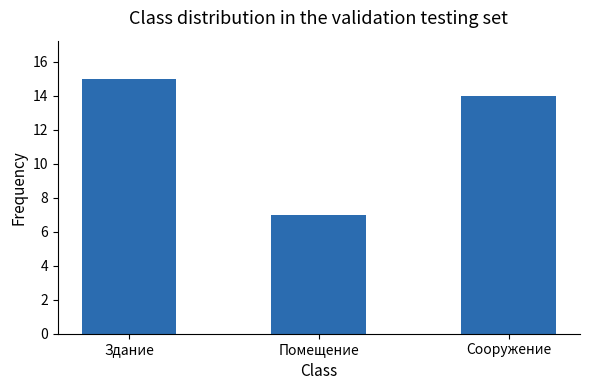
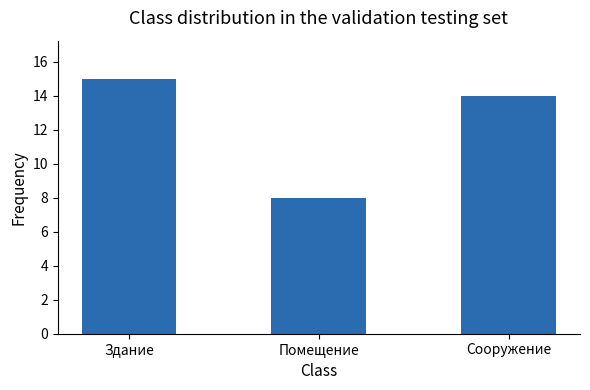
Помещение: 7 -> 8
